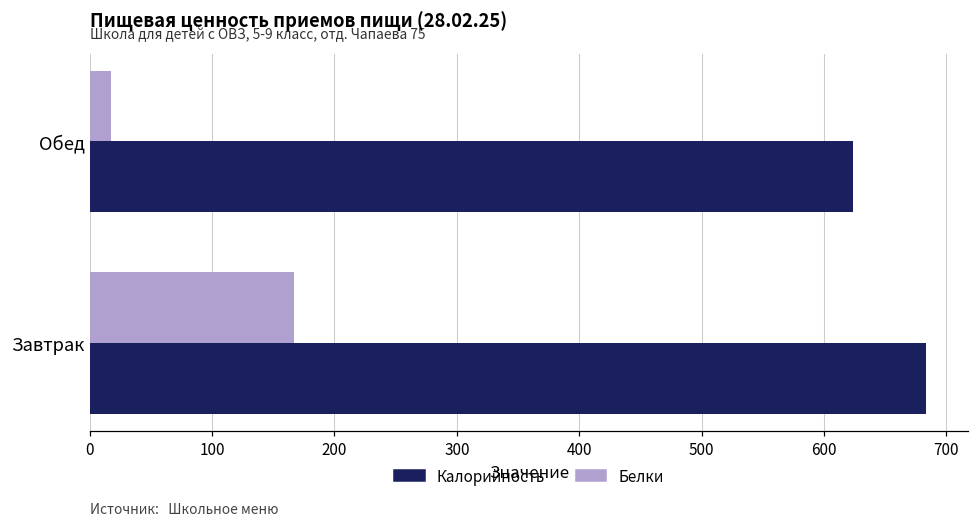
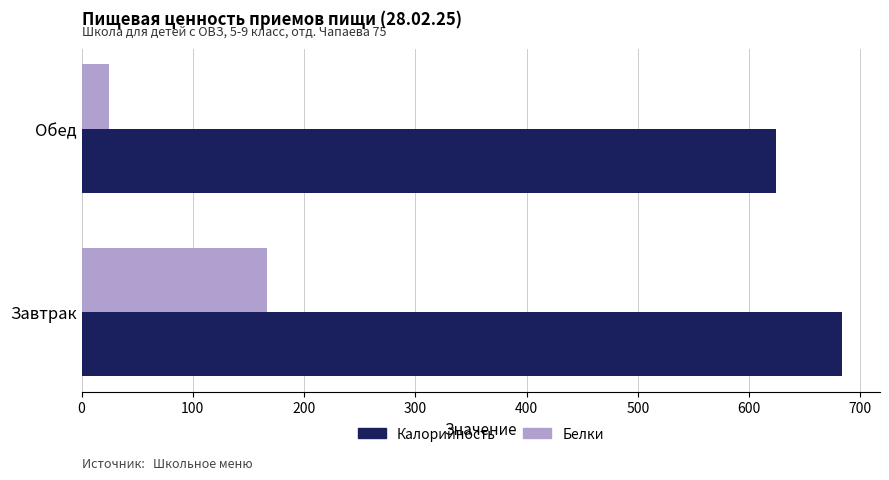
Белки, Обед: 17 -> 25
